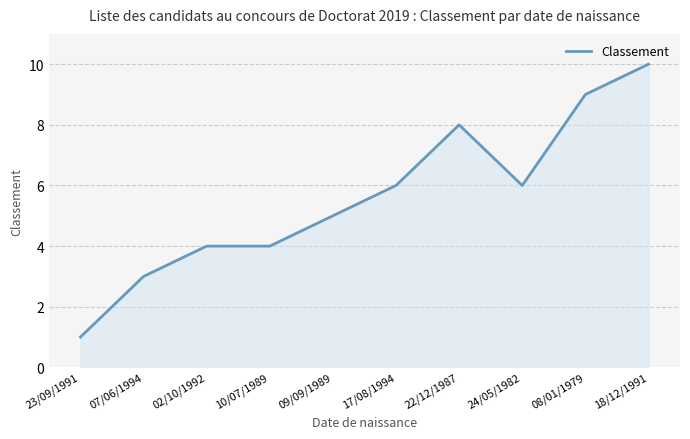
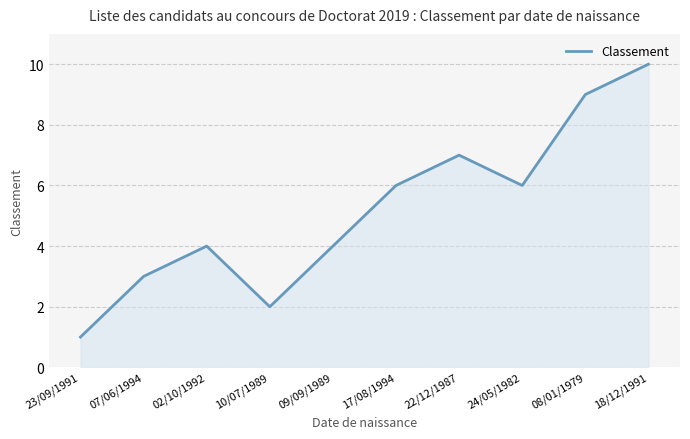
10/07/1989: 4 -> 2
09/09/1989: 5 -> 4
22/12/1987: 8 -> 7
